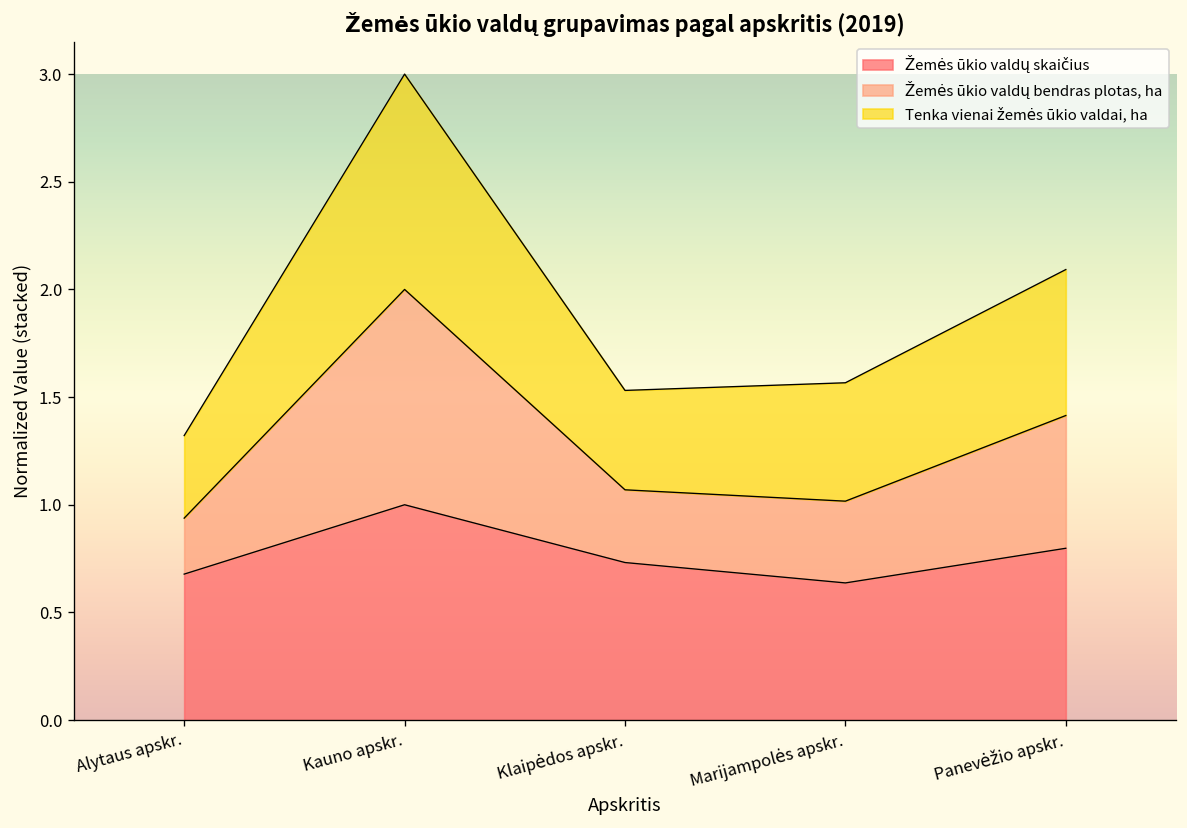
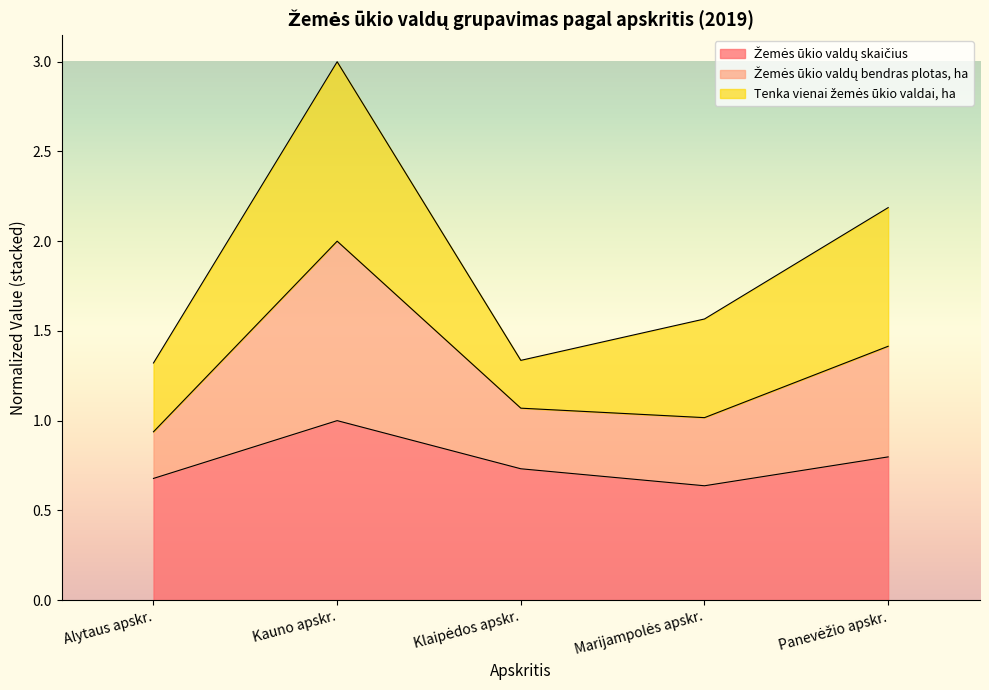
Tenka vienai žemės ūkio valdai, ha, Klaipėdos apskr.: 0.46 -> 0.27
Tenka vienai žemės ūkio valdai, ha, Panevėžio apskr.: 0.68 -> 0.77
